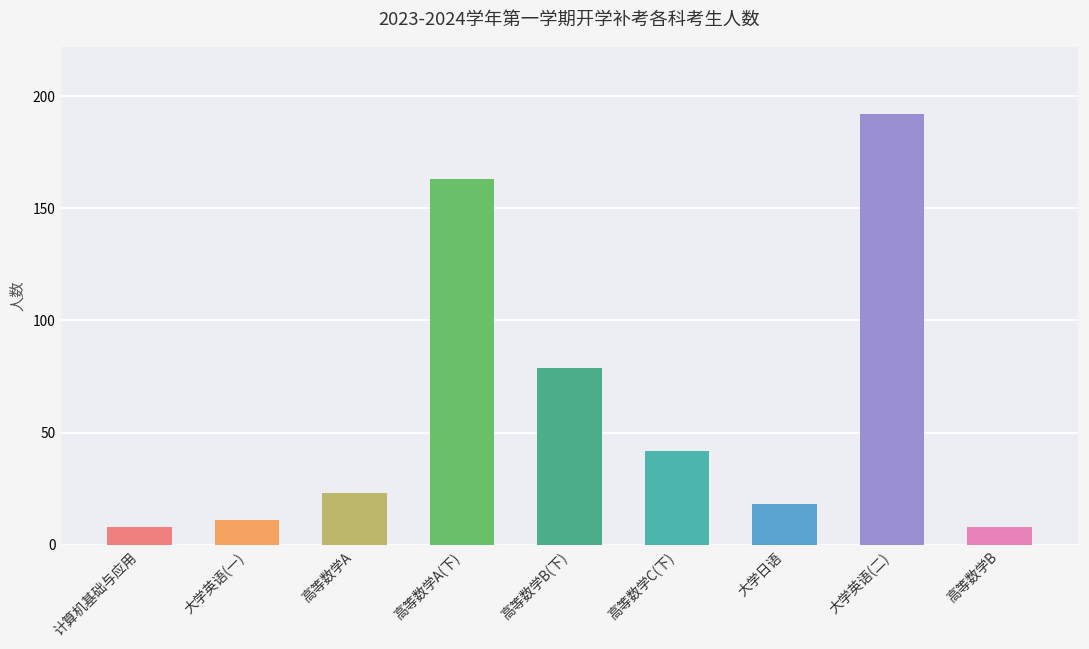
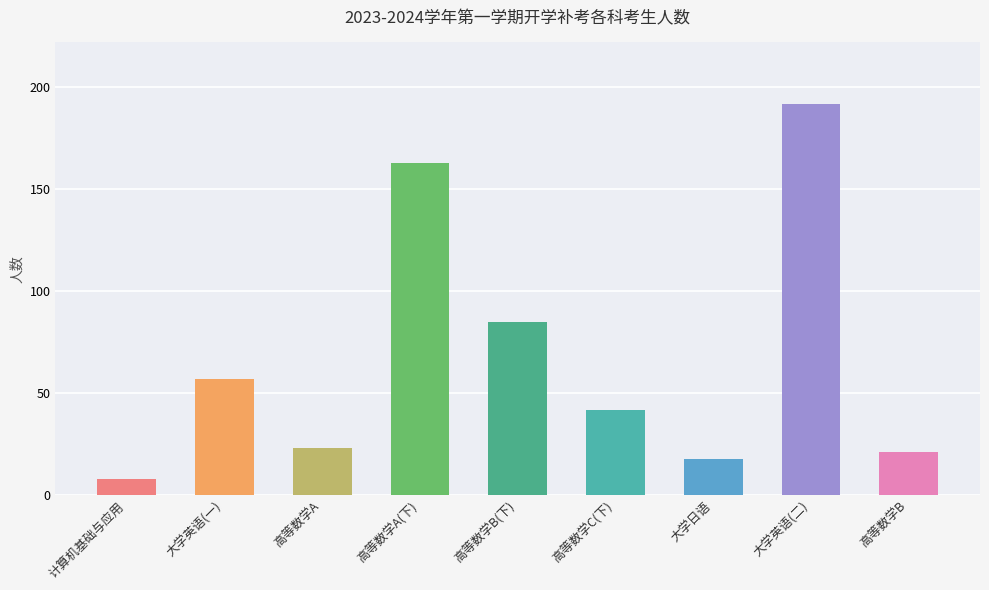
大学英语(一): 11 -> 57
高等数学B(下): 79 -> 85
高等数学B: 8 -> 21
